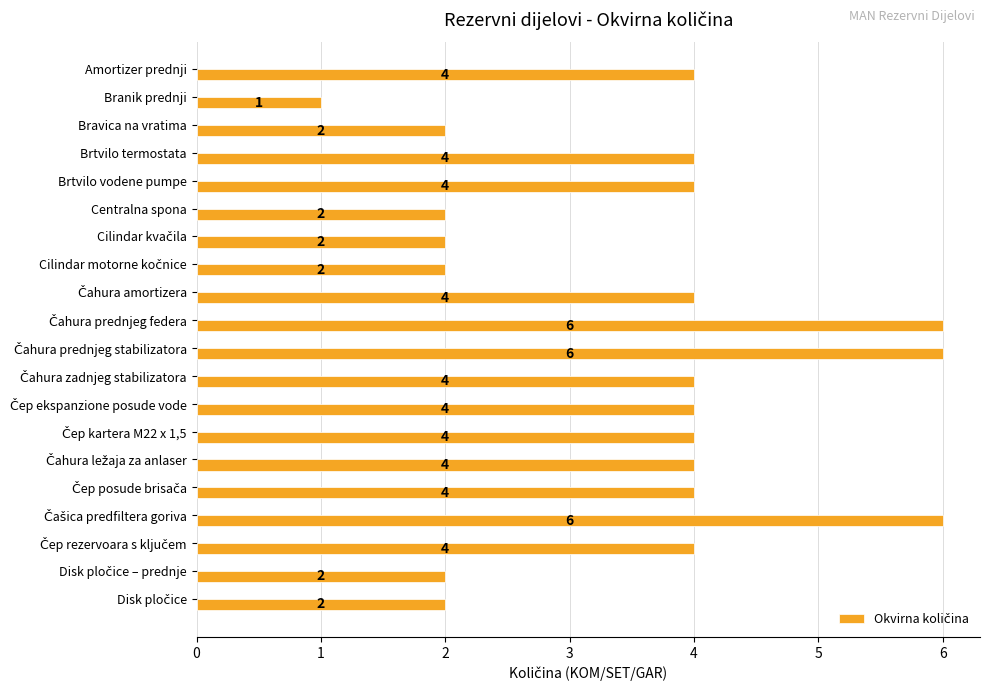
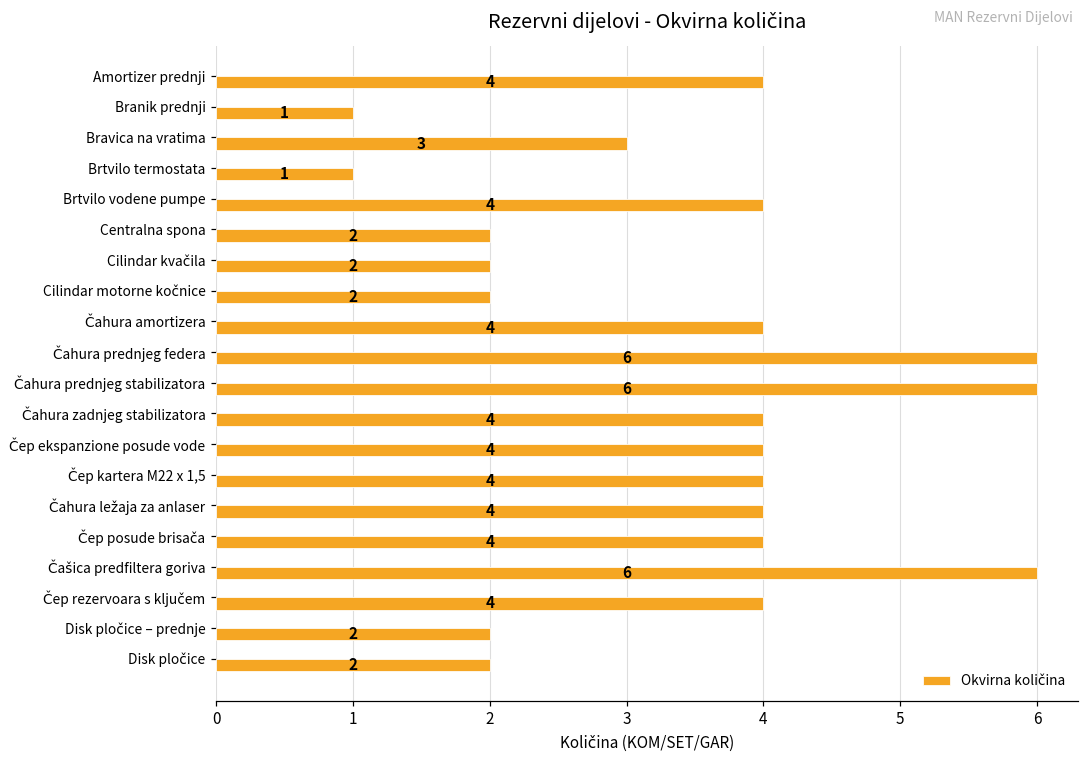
Bravica na vratima: 2 -> 3
Brtvilo termostata: 4 -> 1
